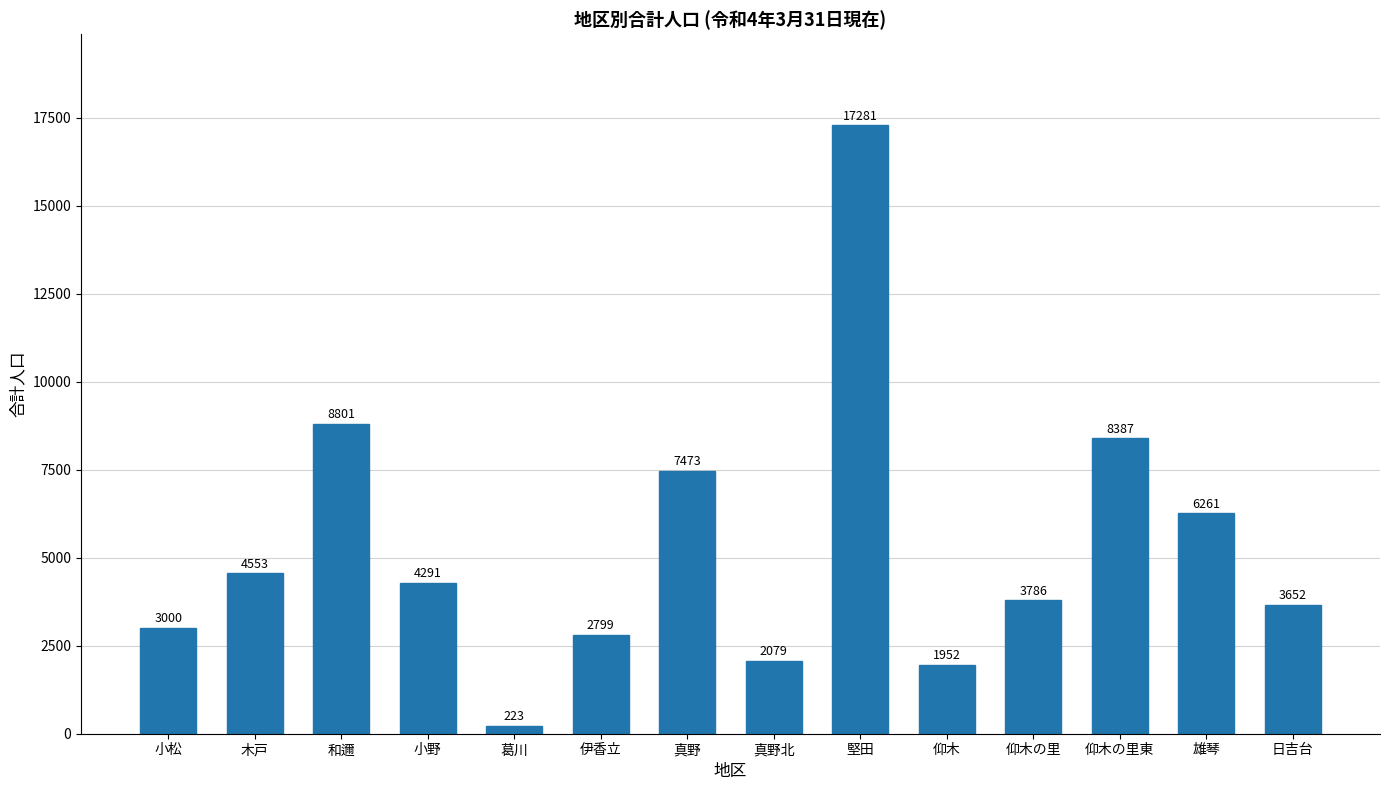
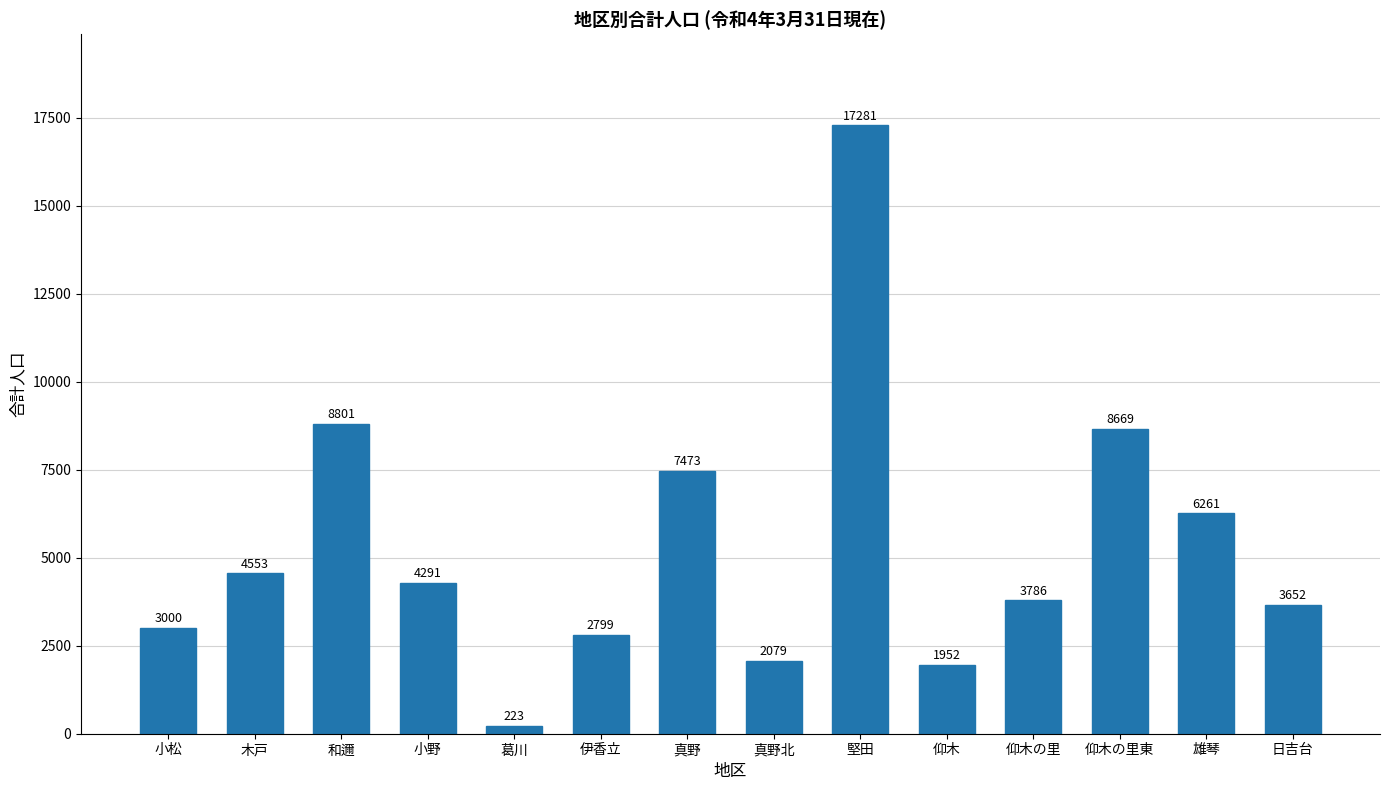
仰木の里東: 8387 -> 8669
